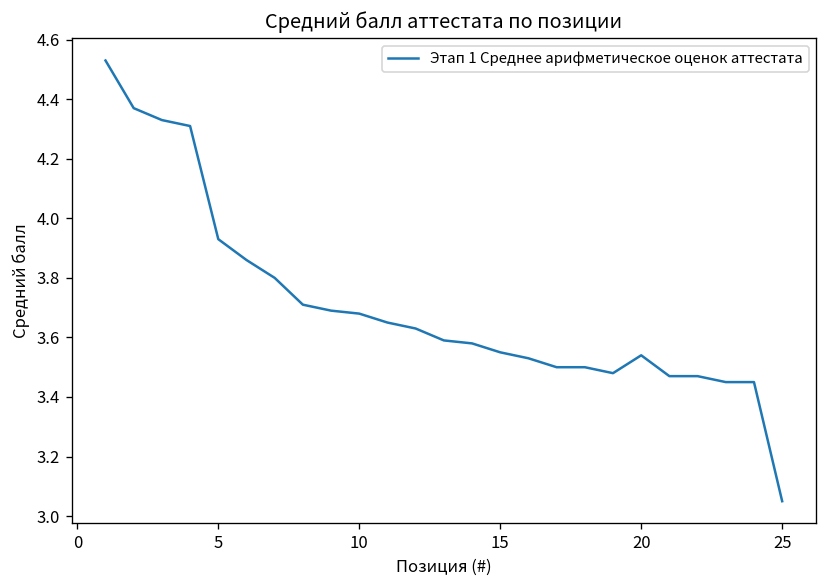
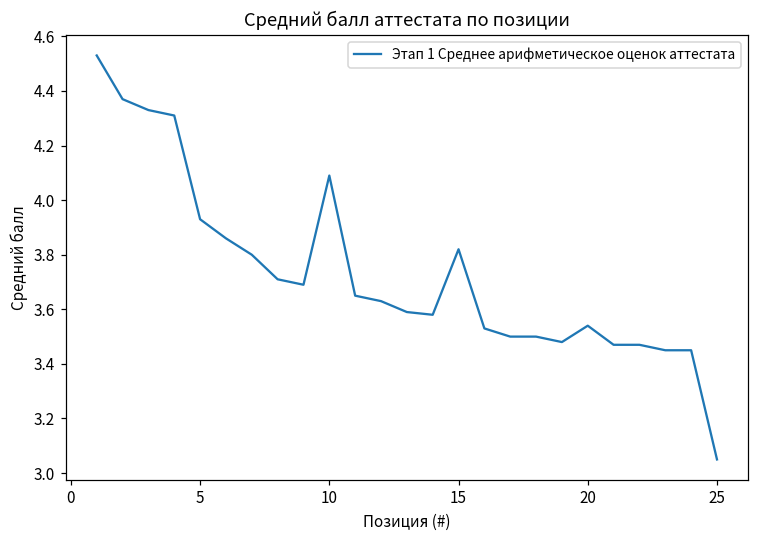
10: 3.68 -> 4.09
15: 3.55 -> 3.82
